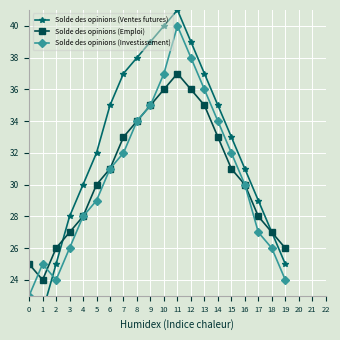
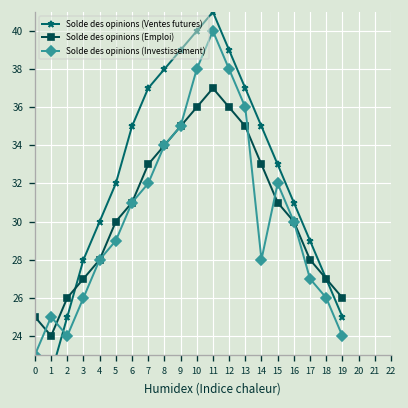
Solde des opinions (Investissement), 10: 37 -> 38
Solde des opinions (Investissement), 14: 34 -> 28
